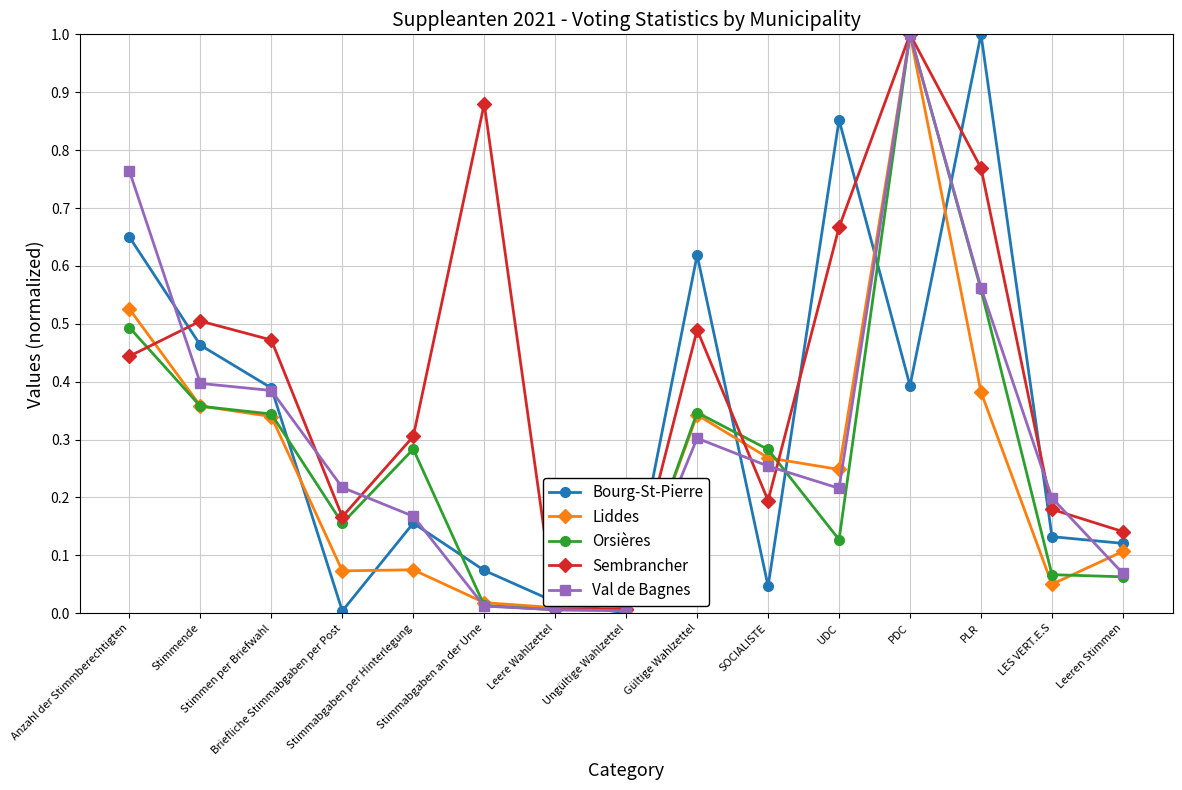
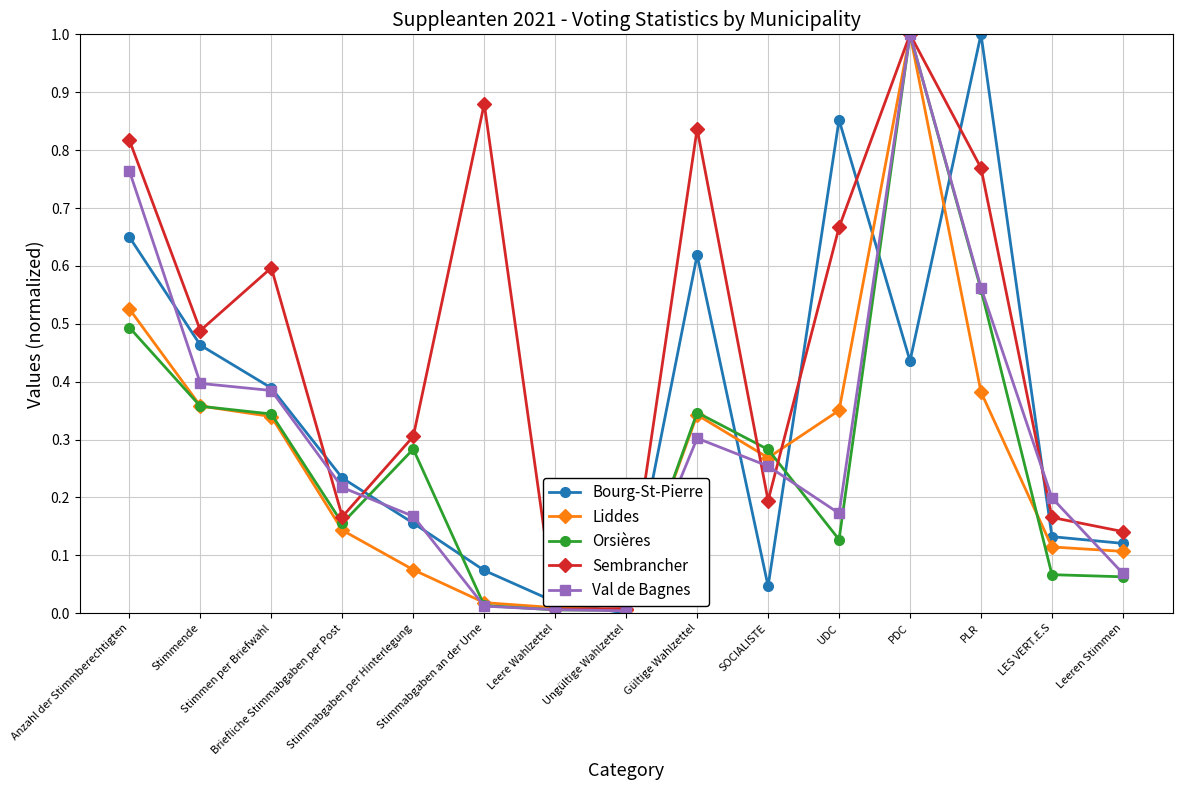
Sembrancher, Anzahl der Stimmberechtigten: 0.44 -> 0.82
Sembrancher, Stimmende: 0.50 -> 0.49
Sembrancher, Stimmen per Briefwahl: 0.47 -> 0.60
Bourg-St-Pierre, Briefliche Stimmabgaben per Post: 0.00 -> 0.23
Liddes, Briefliche Stimmabgaben per Post: 0.07 -> 0.14
Sembrancher, Gültige Wahlzettel: 0.49 -> 0.84
Liddes, UDC: 0.25 -> 0.35
Val de Bagnes, UDC: 0.22 -> 0.17
Bourg-St-Pierre, PDC: 0.39 -> 0.44
Liddes, LES VERT.E.S: 0.05 -> 0.11
Sembrancher, LES VERT.E.S: 0.18 -> 0.17
